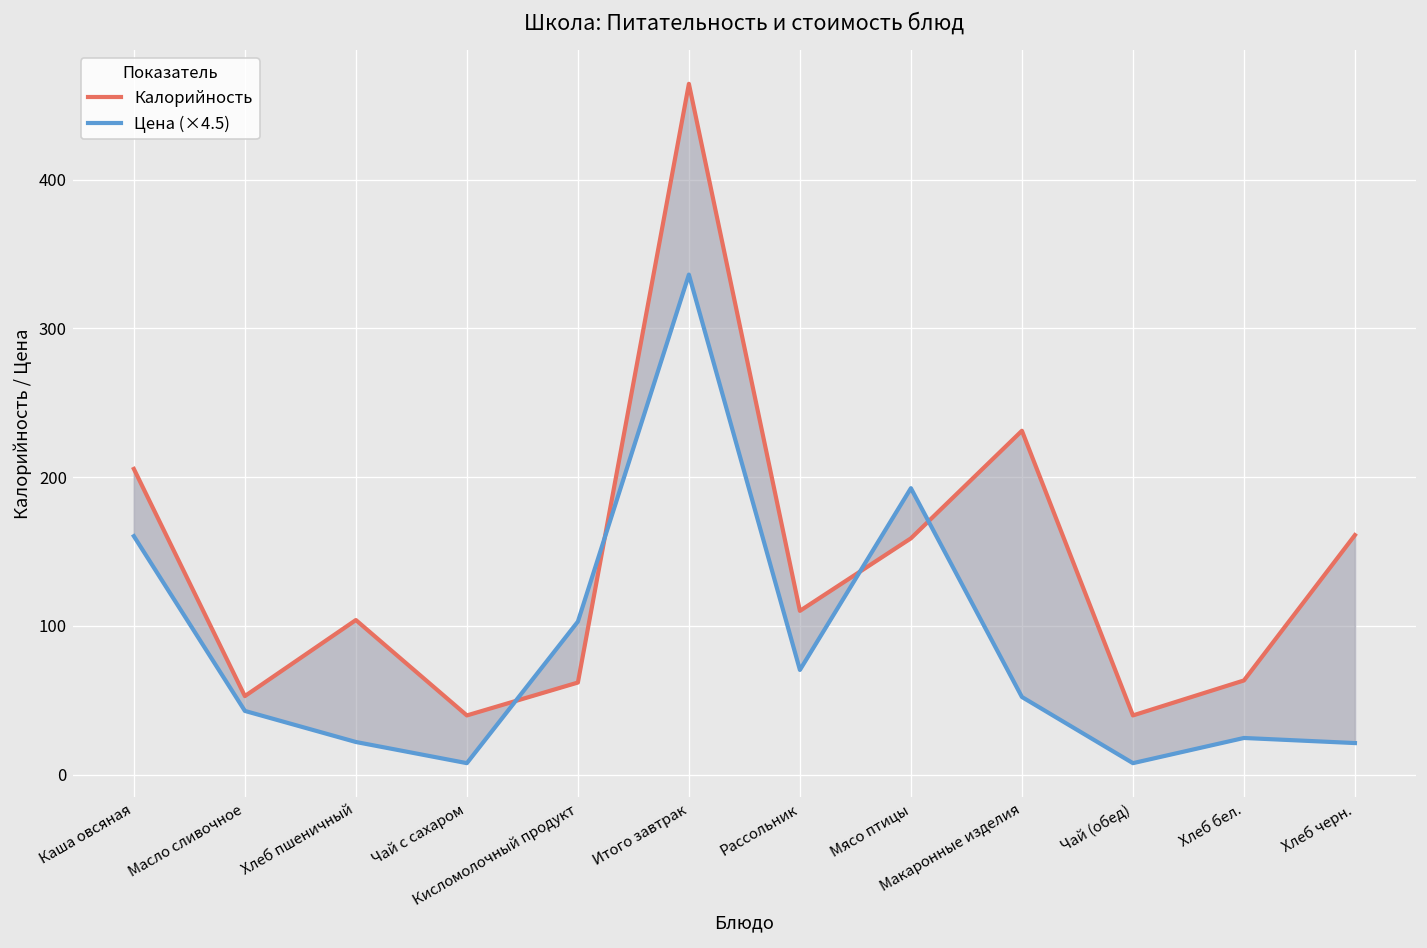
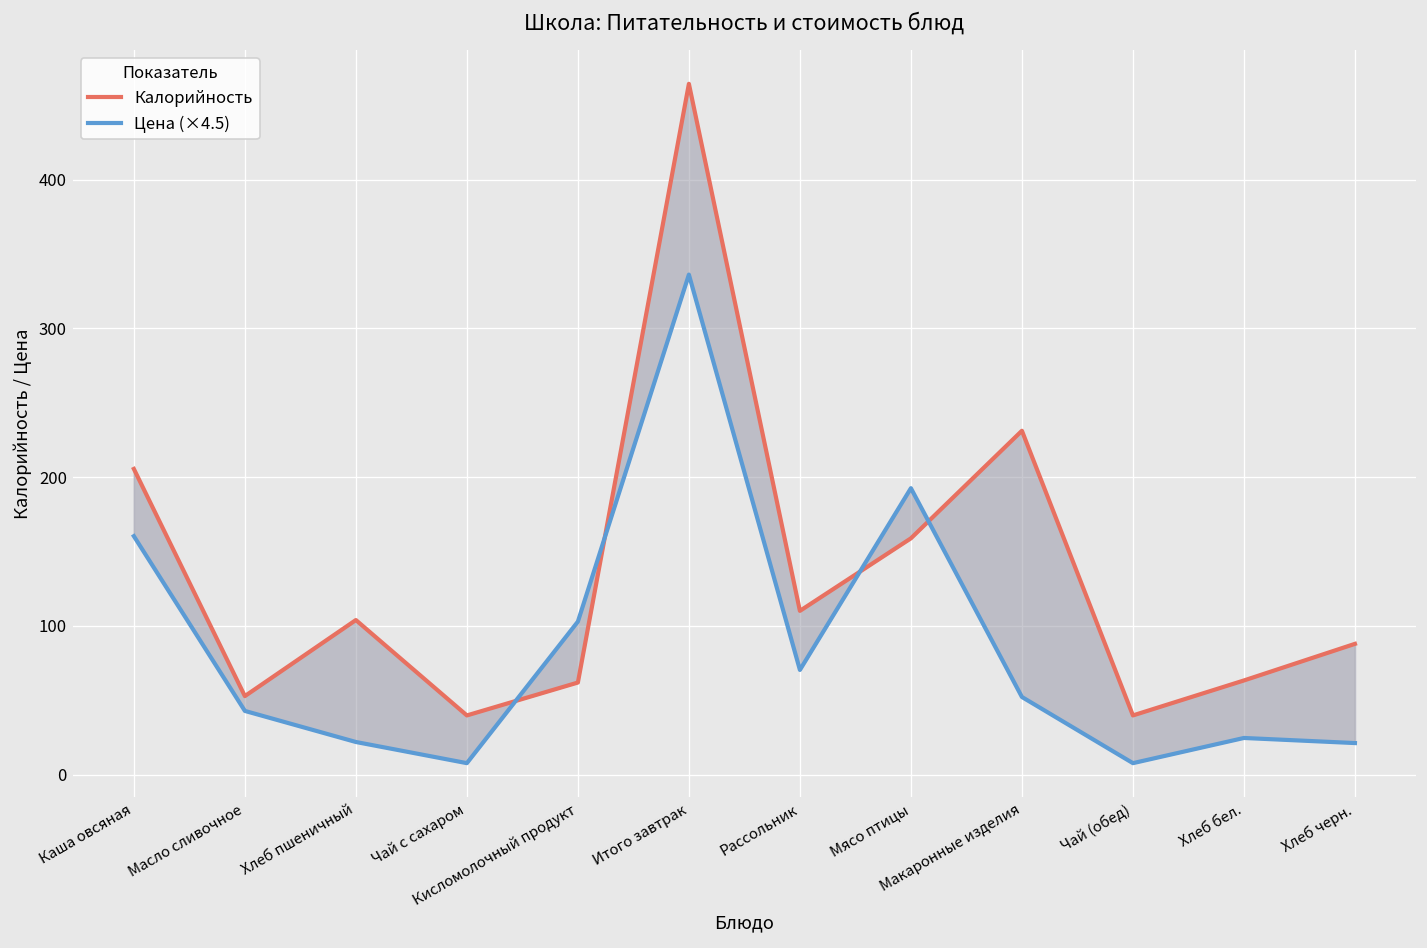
Калорийность, Хлеб черн.: 161 -> 88
